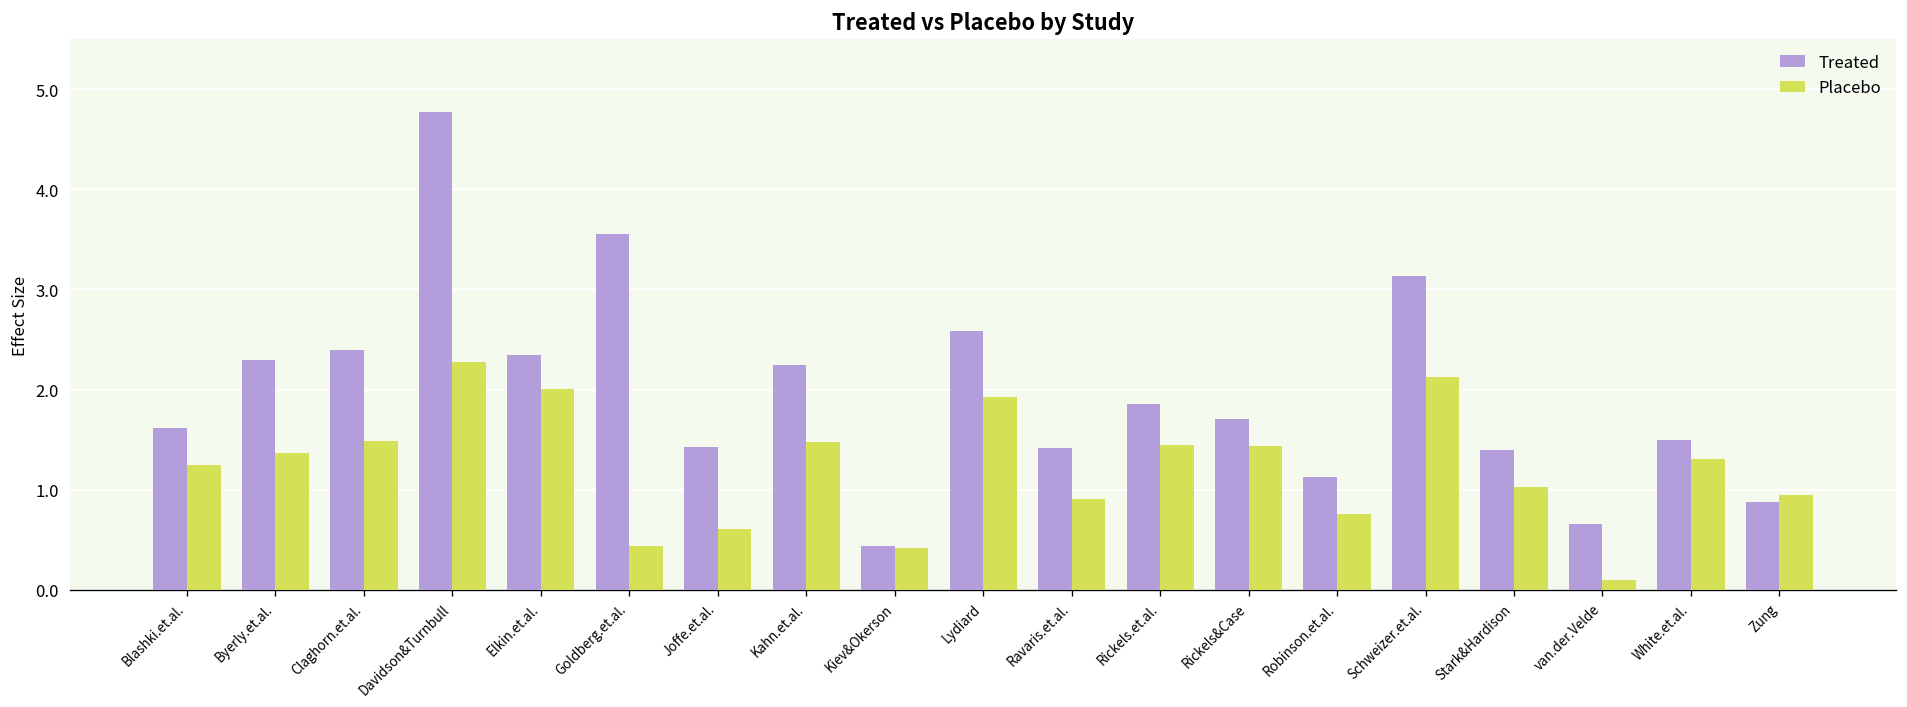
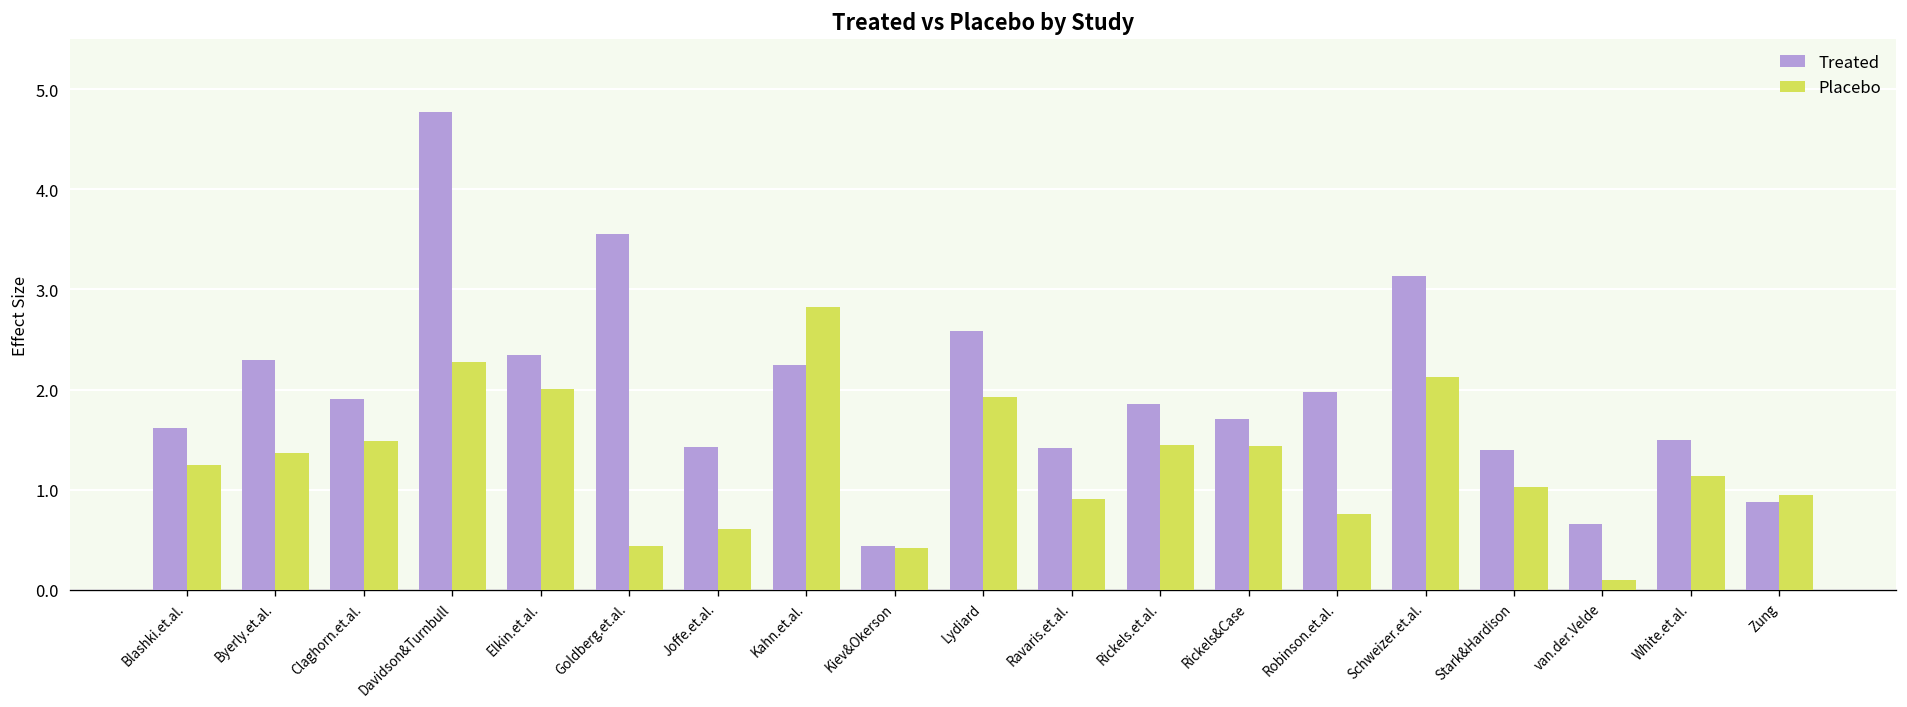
Treated, Claghorn.et.al.: 2.4 -> 1.9
Placebo, Kahn.et.al.: 1.5 -> 2.8
Treated, Robinson.et.al.: 1.1 -> 2.0
Placebo, White.et.al.: 1.3 -> 1.1
